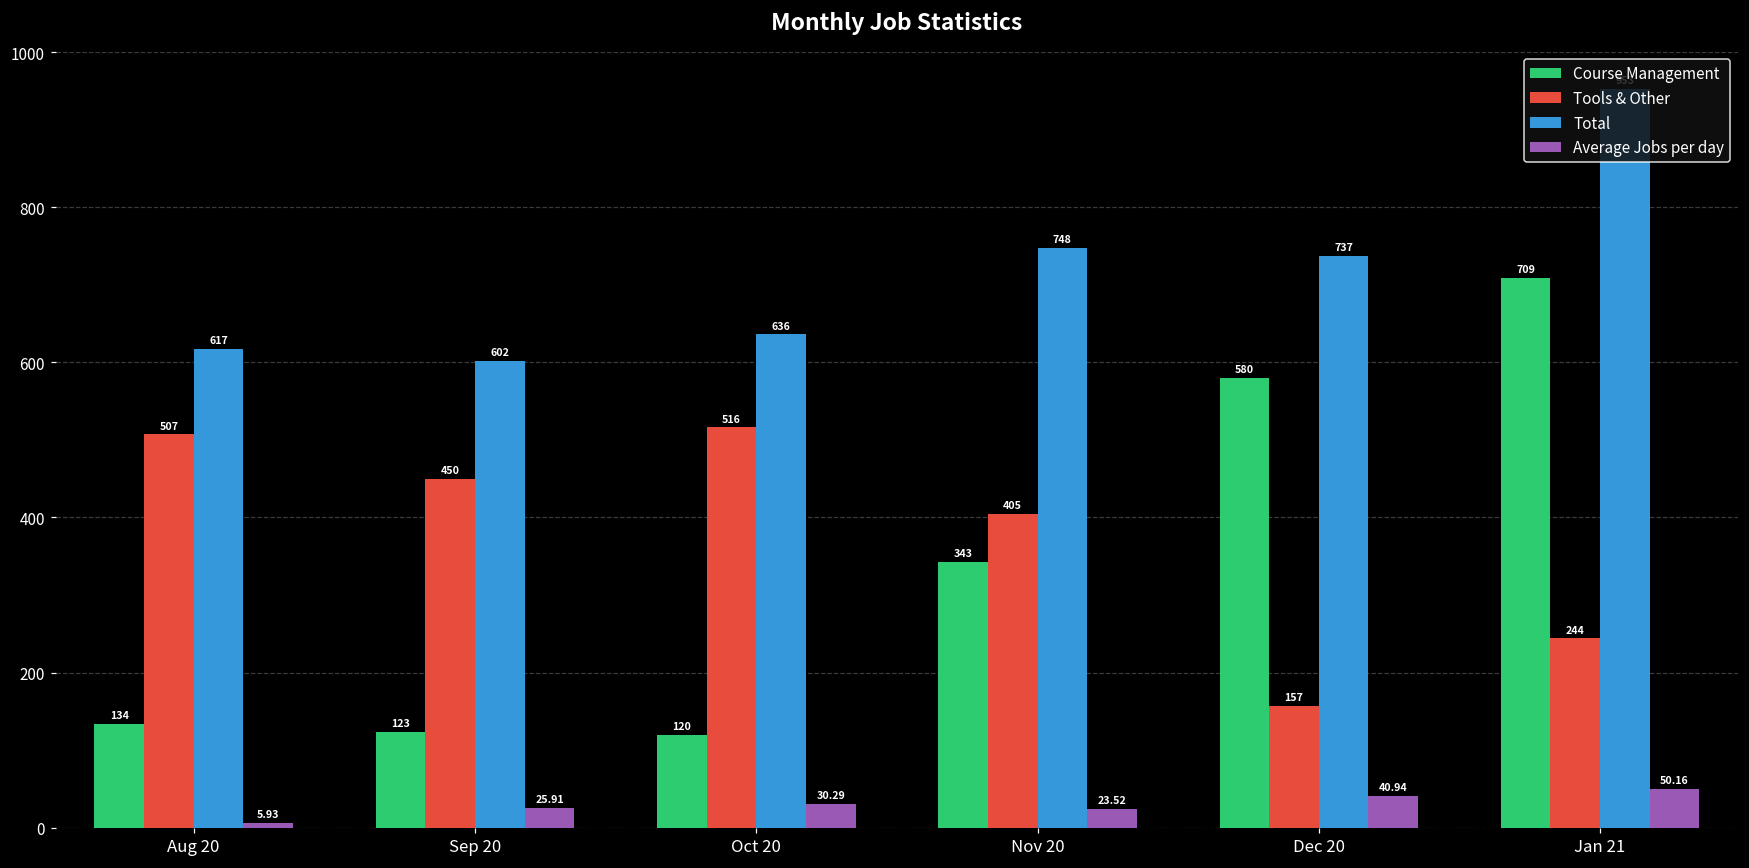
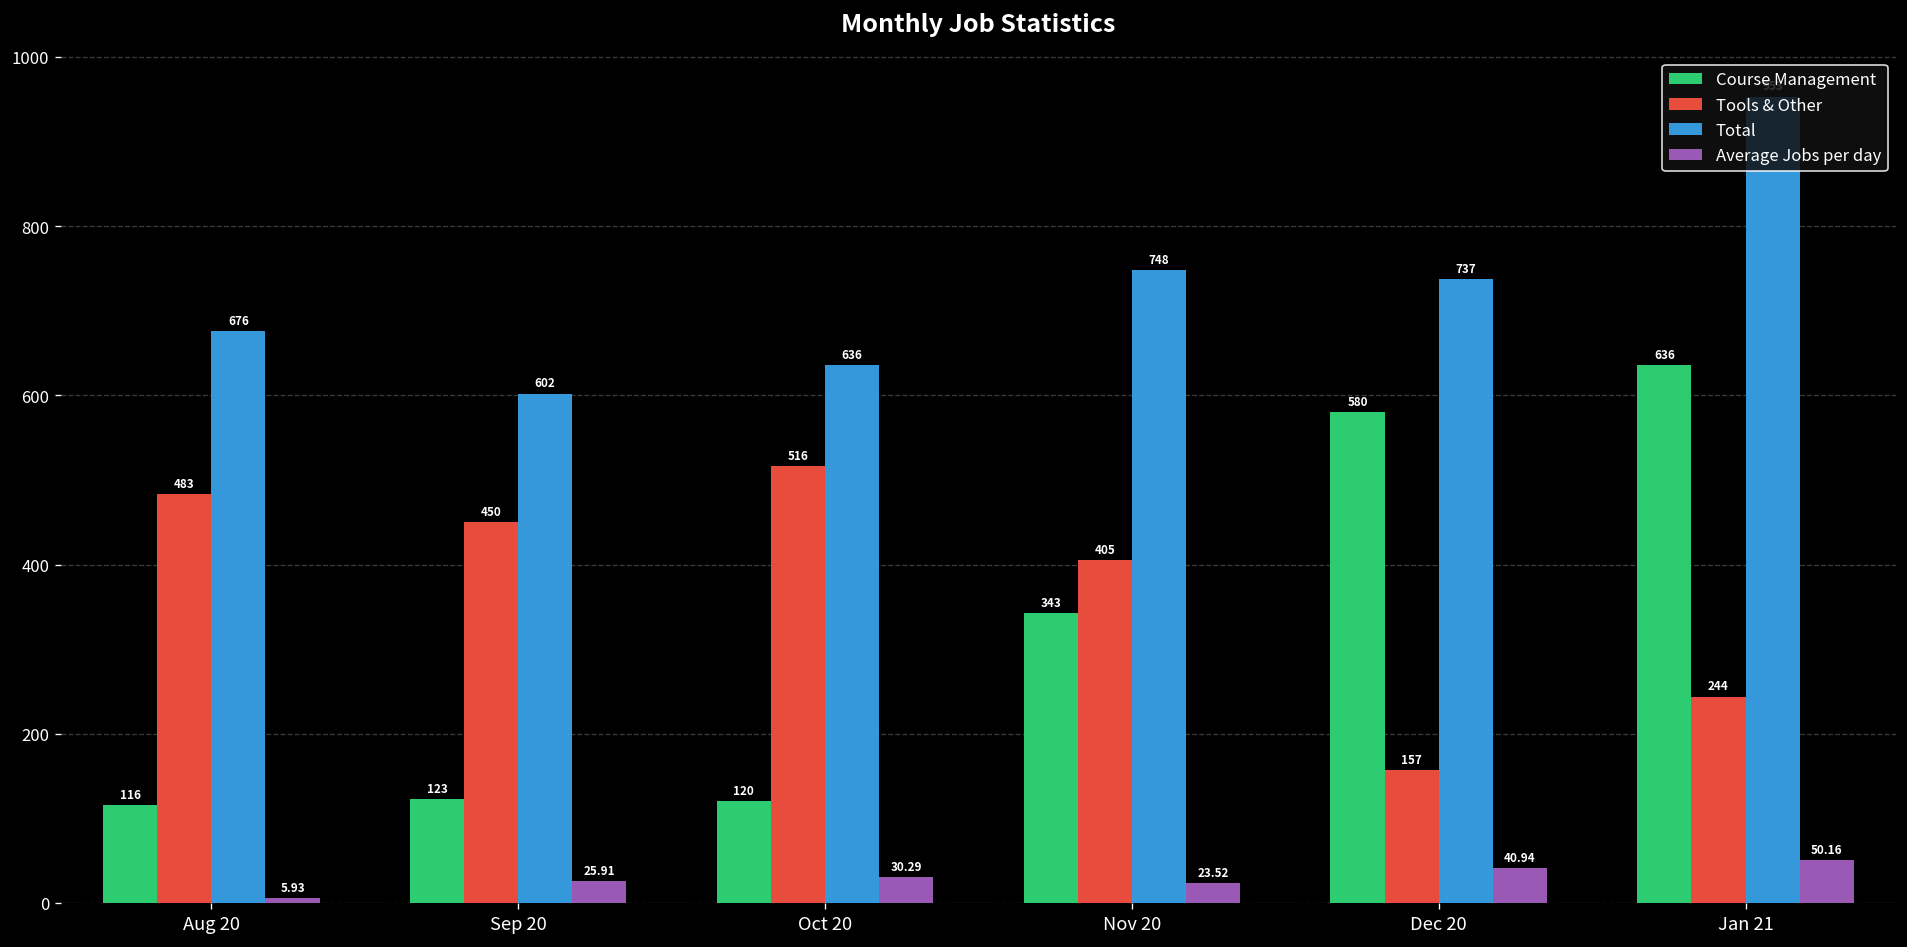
Course Management, Aug 20: 134 -> 116
Tools & Other, Aug 20: 507 -> 483
Total, Aug 20: 617 -> 676
Course Management, Jan 21: 709 -> 636
